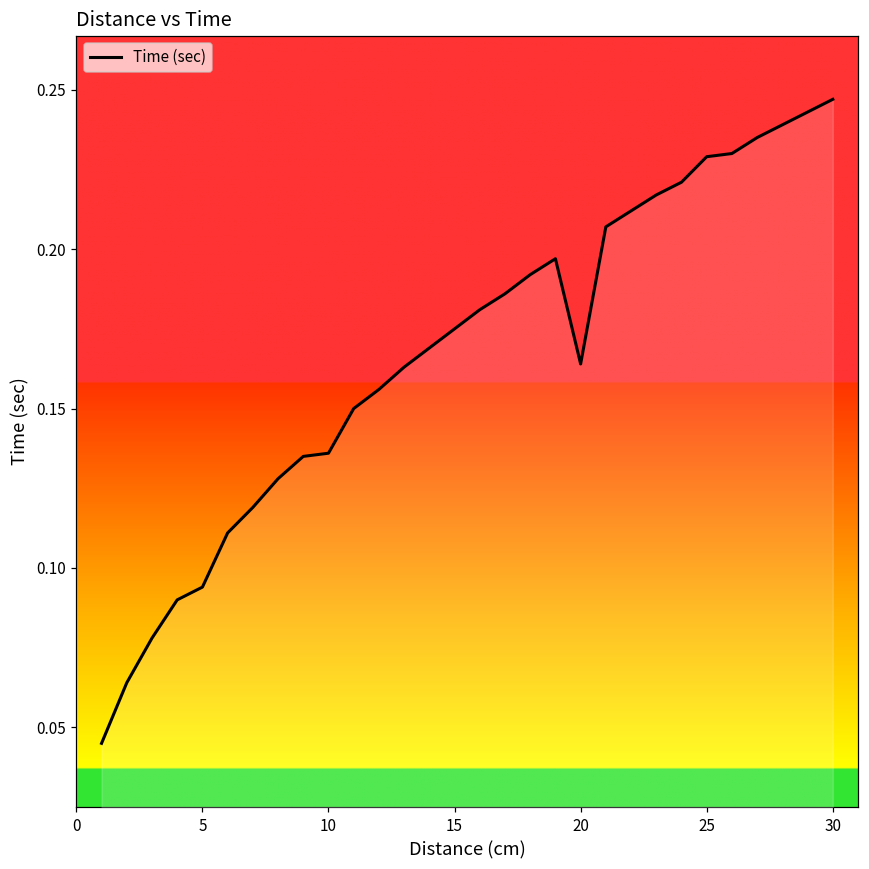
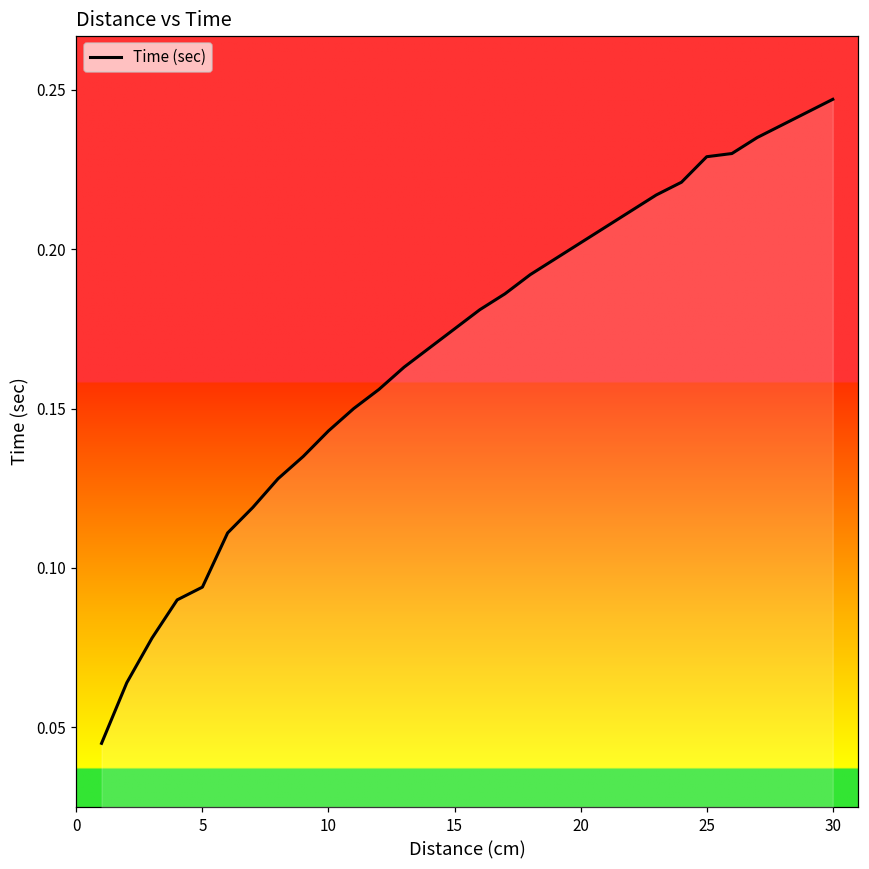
10: 0.136 -> 0.143
20: 0.164 -> 0.202
